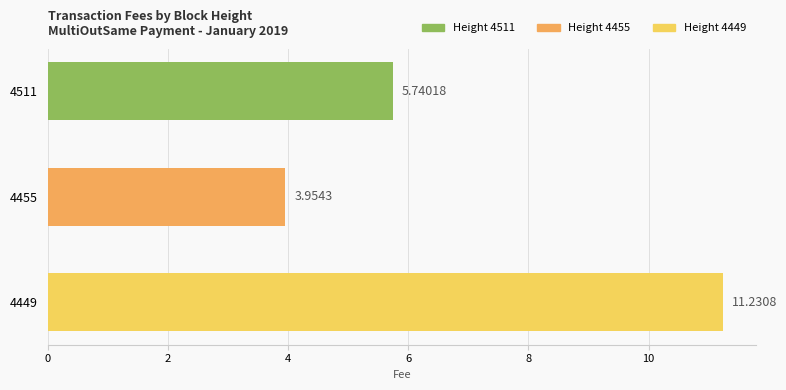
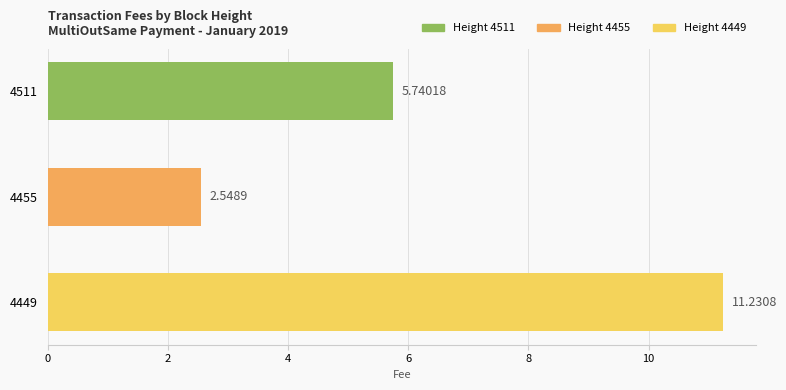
4455: 3.9543 -> 2.5489
